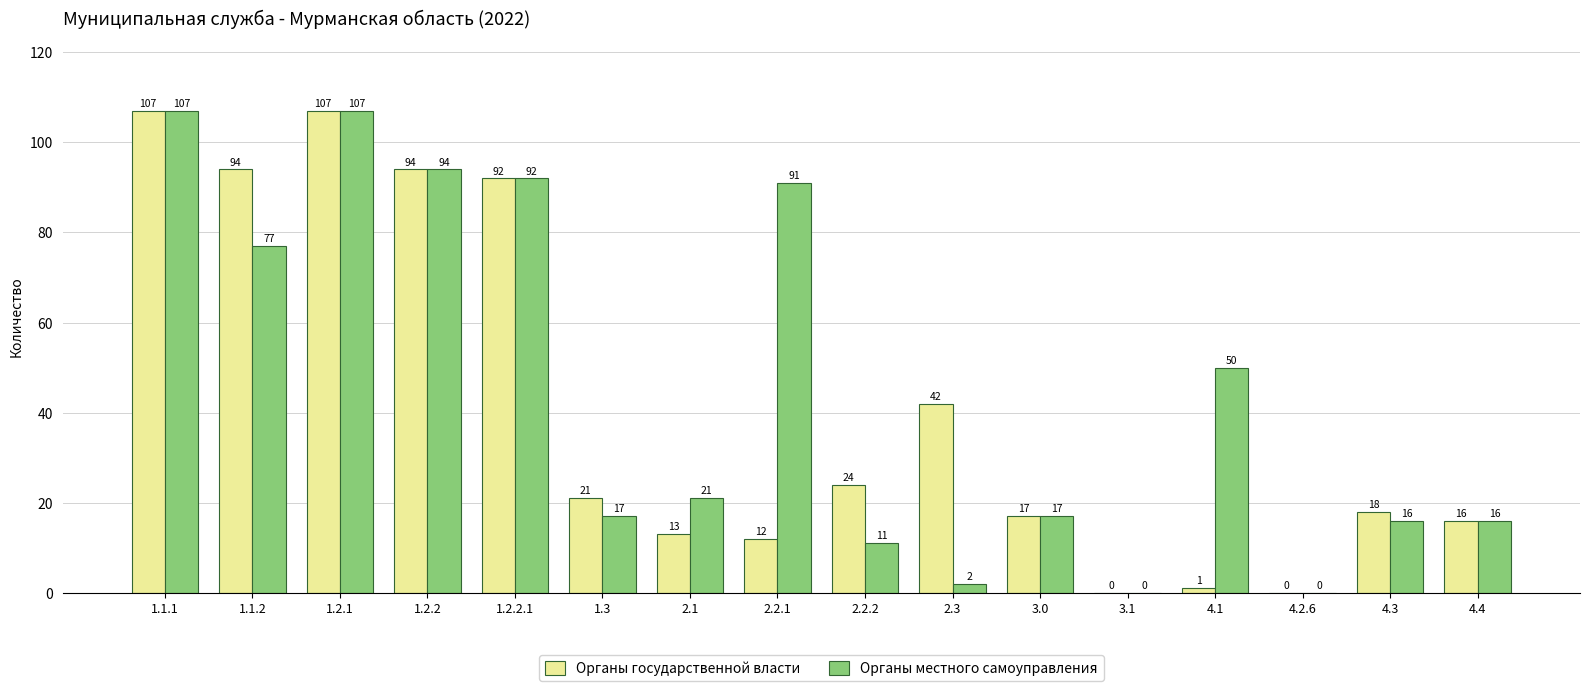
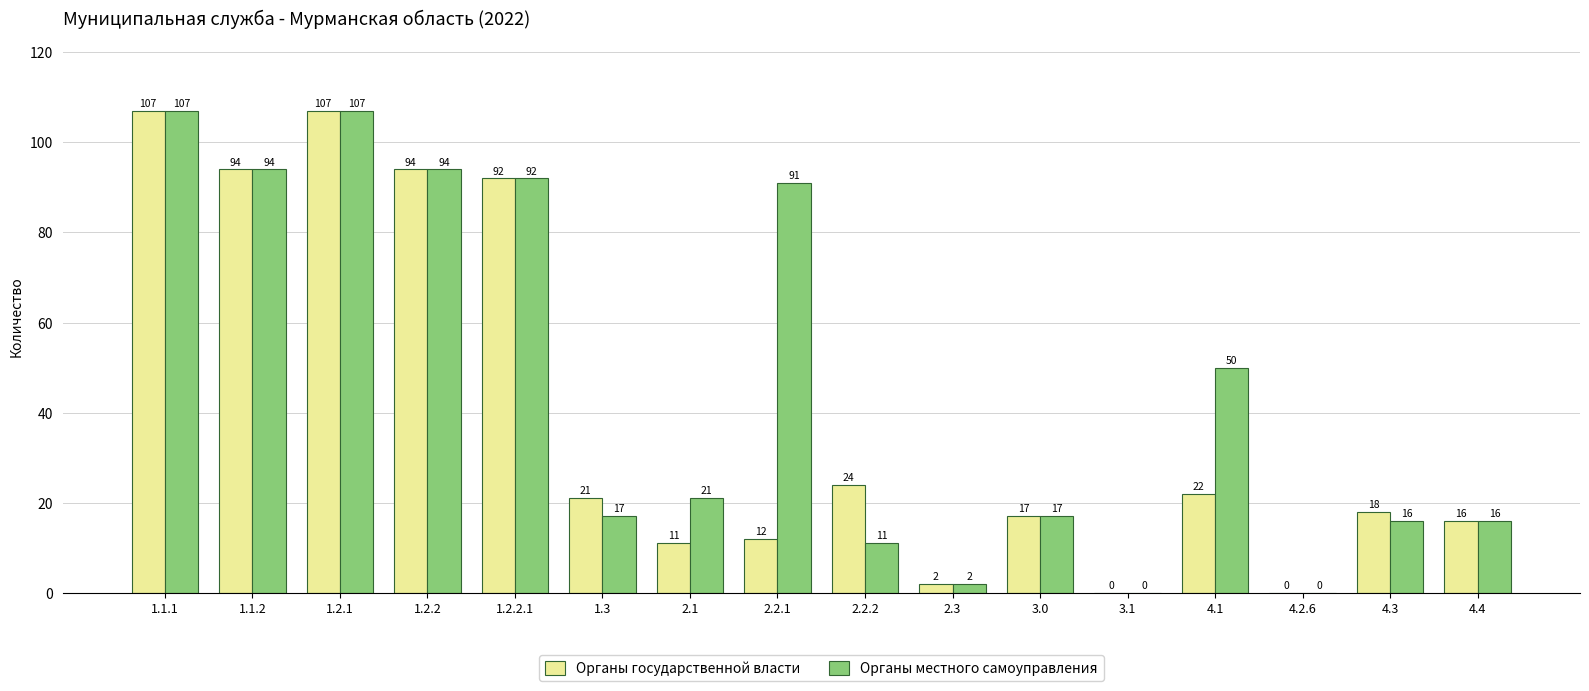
Органы местного самоуправления, 1.1.2: 77 -> 94
Органы государственной власти, 2.1: 13 -> 11
Органы государственной власти, 2.3: 42 -> 2
Органы государственной власти, 4.1: 1 -> 22
